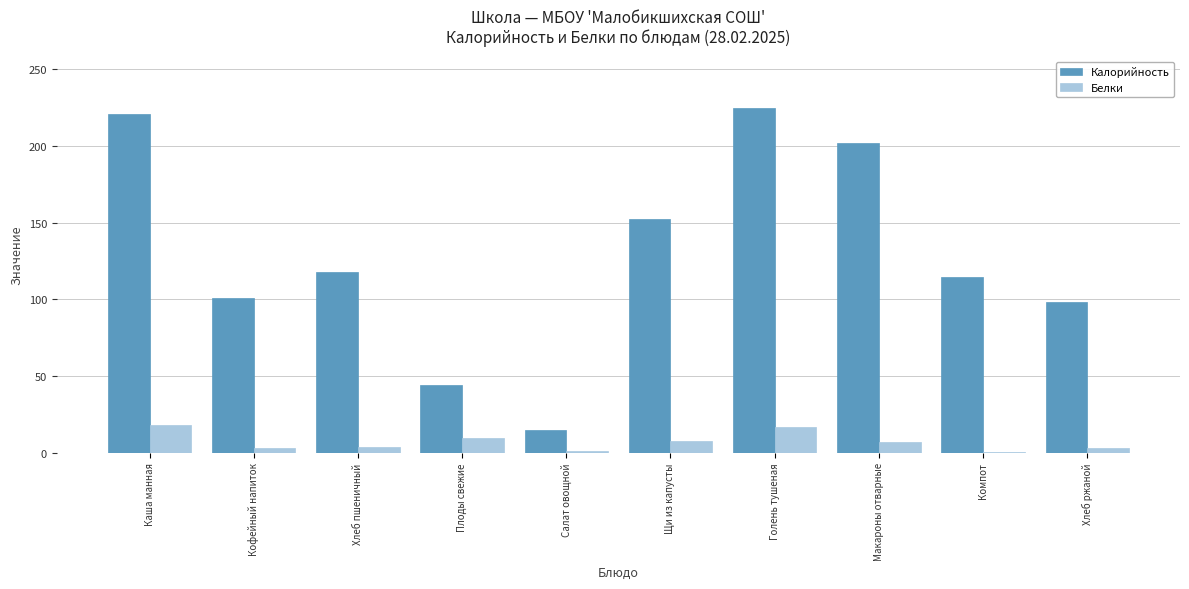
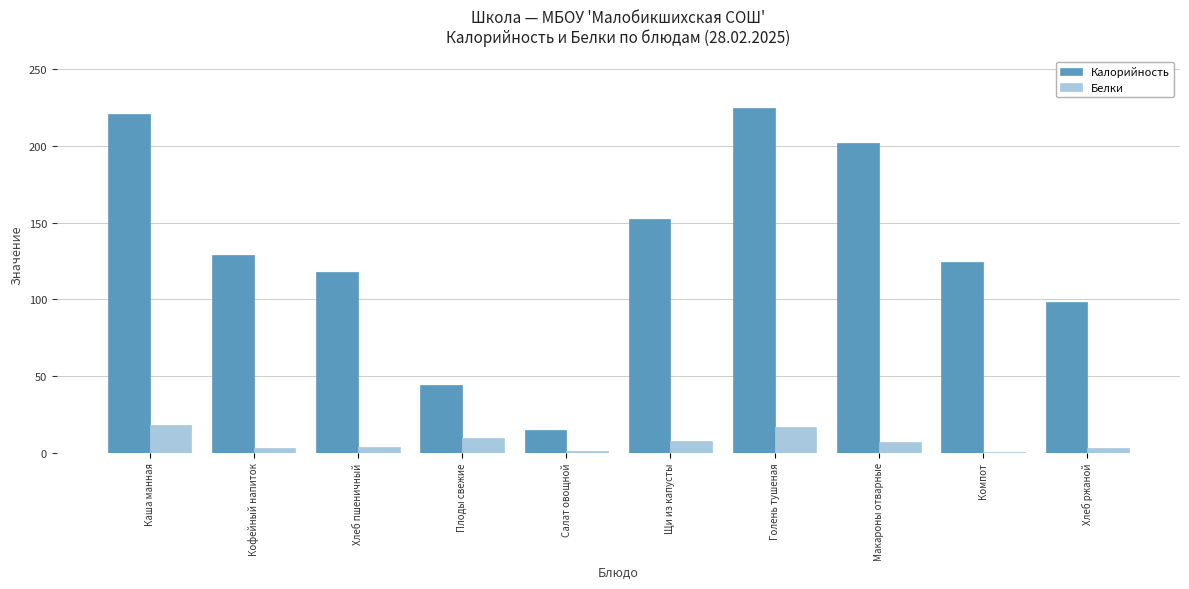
Калорийность, Кофейный напиток: 101 -> 129
Калорийность, Компот: 115 -> 124
